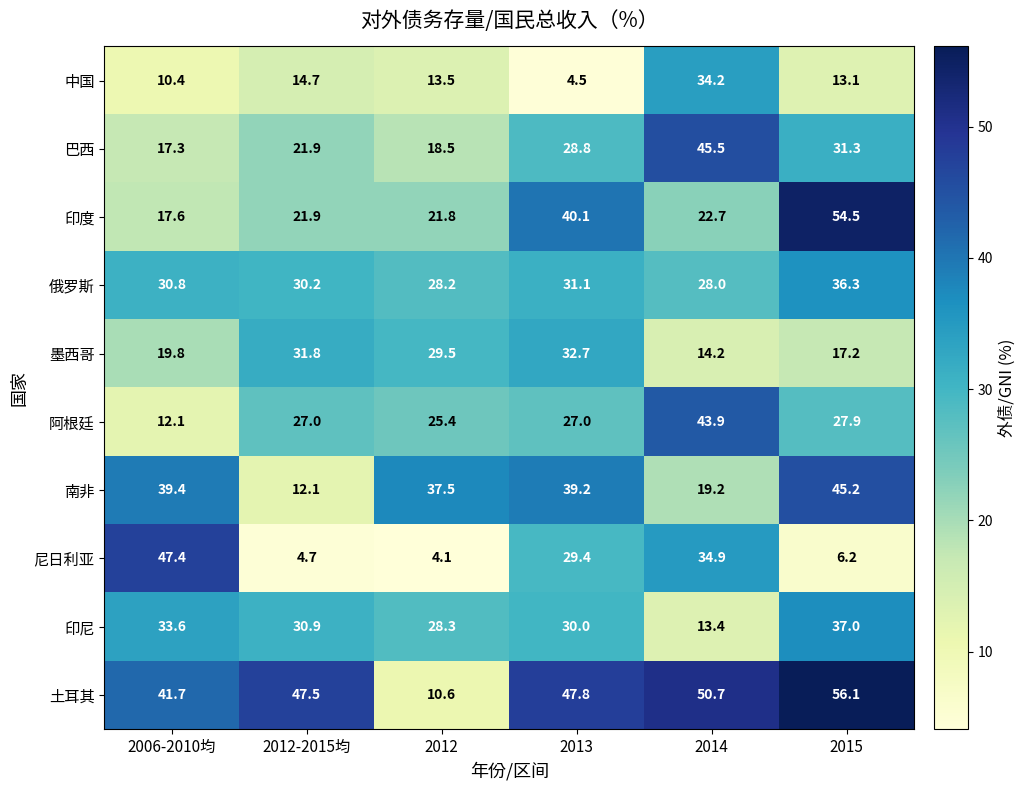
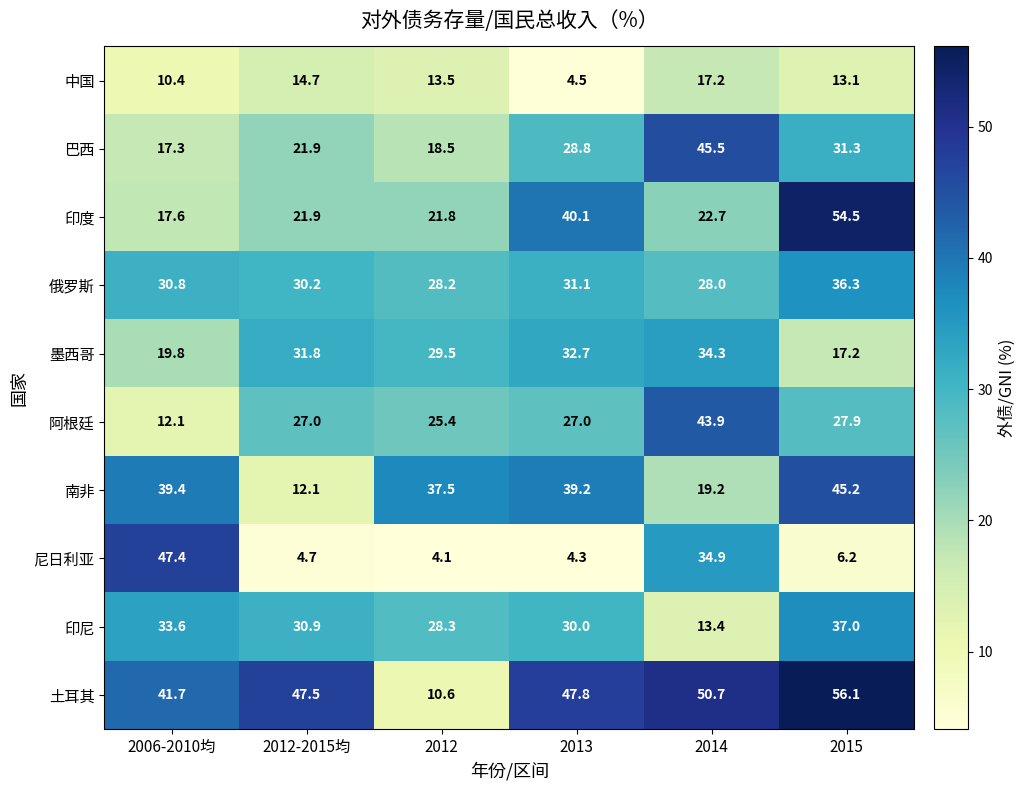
中国, 2014: 34.2 -> 17.2
墨西哥, 2014: 14.2 -> 34.3
尼日利亚, 2013: 29.4 -> 4.3
